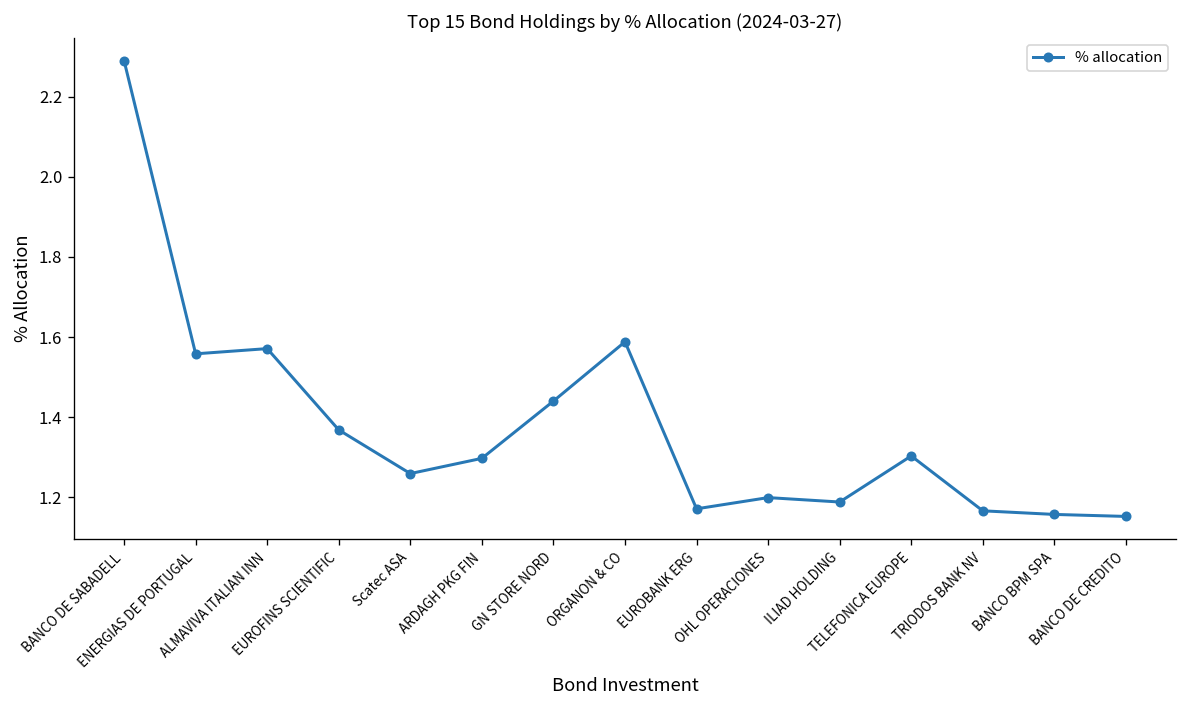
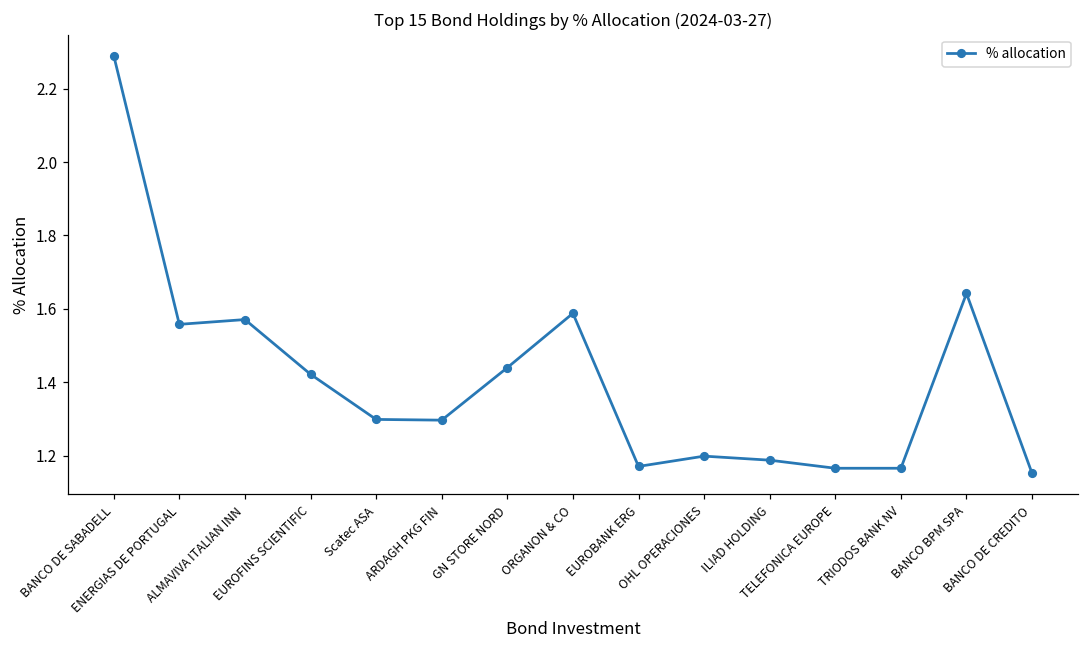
EUROFINS SCIENTIFIC: 1.37 -> 1.42
Scatec ASA: 1.26 -> 1.30
TELEFONICA EUROPE: 1.30 -> 1.17
BANCO BPM SPA: 1.16 -> 1.64
